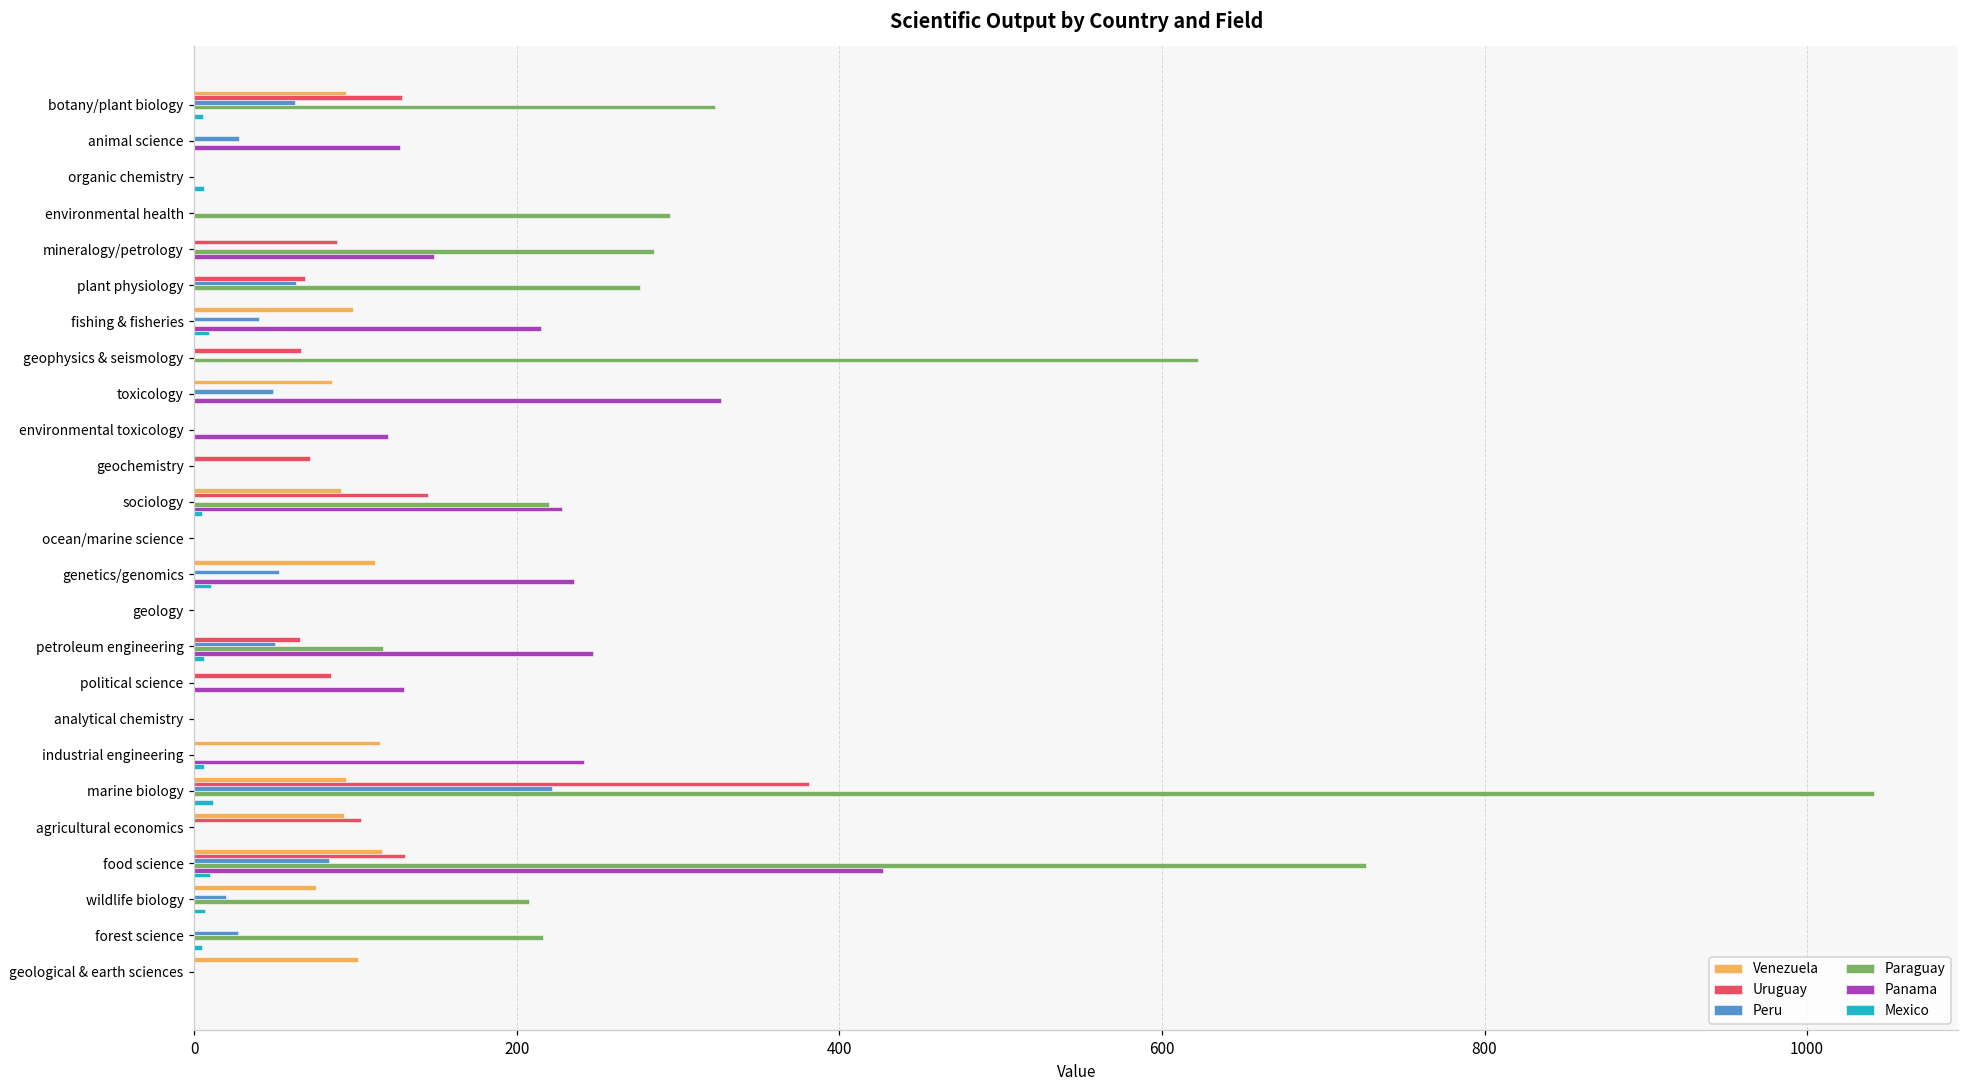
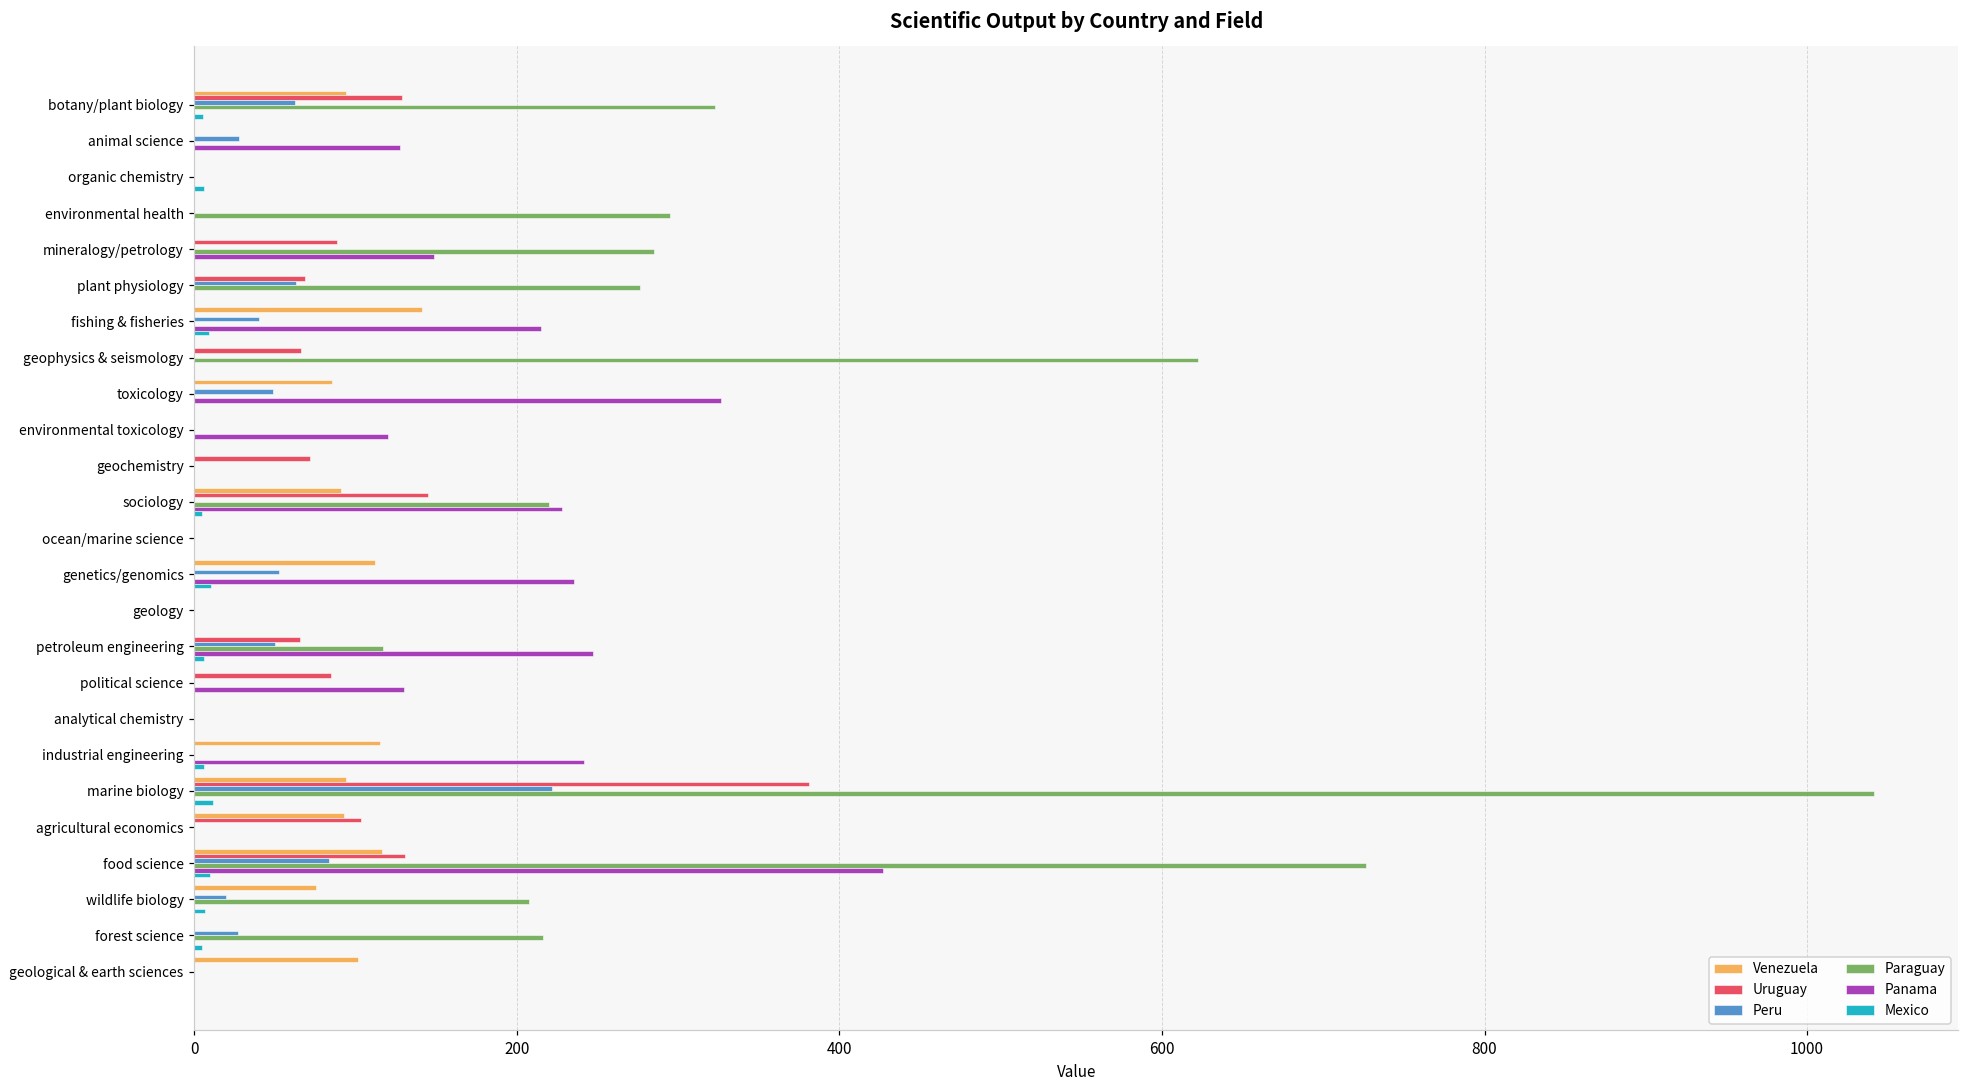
Venezuela, fishing & fisheries: 99 -> 141
